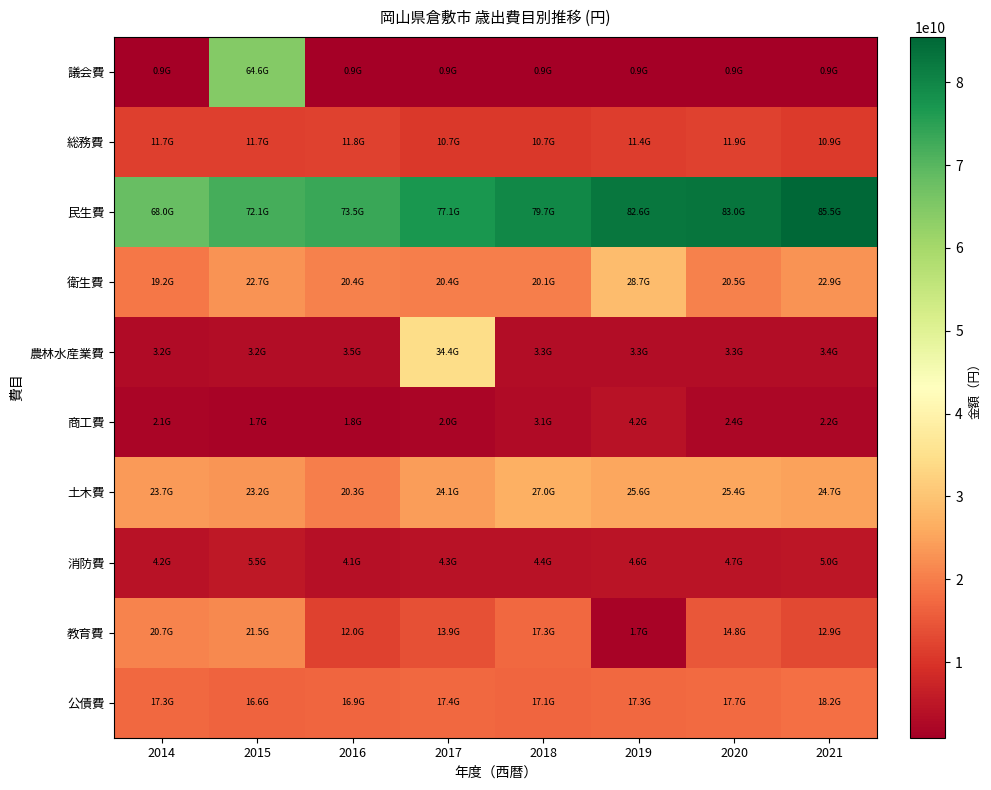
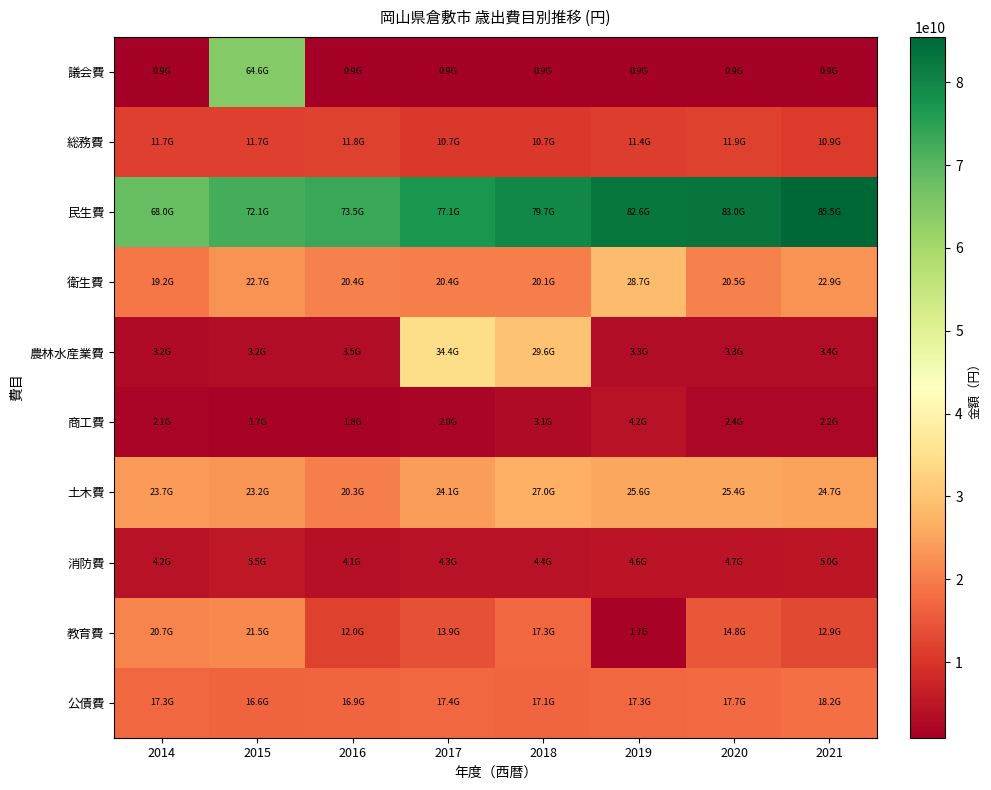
農林水産業費, 2018: 3.3G -> 29.6G
